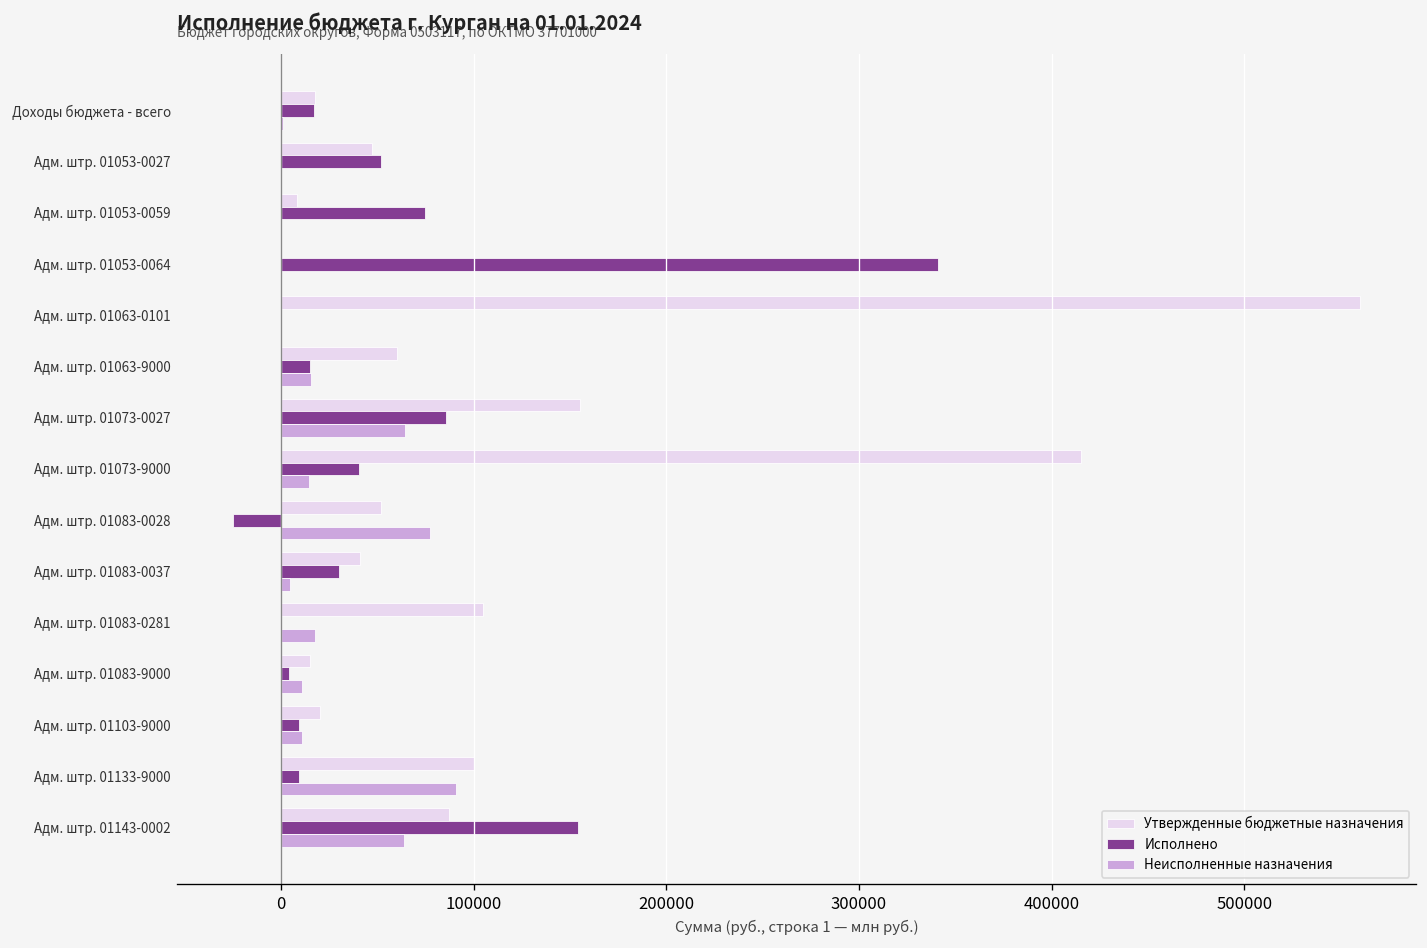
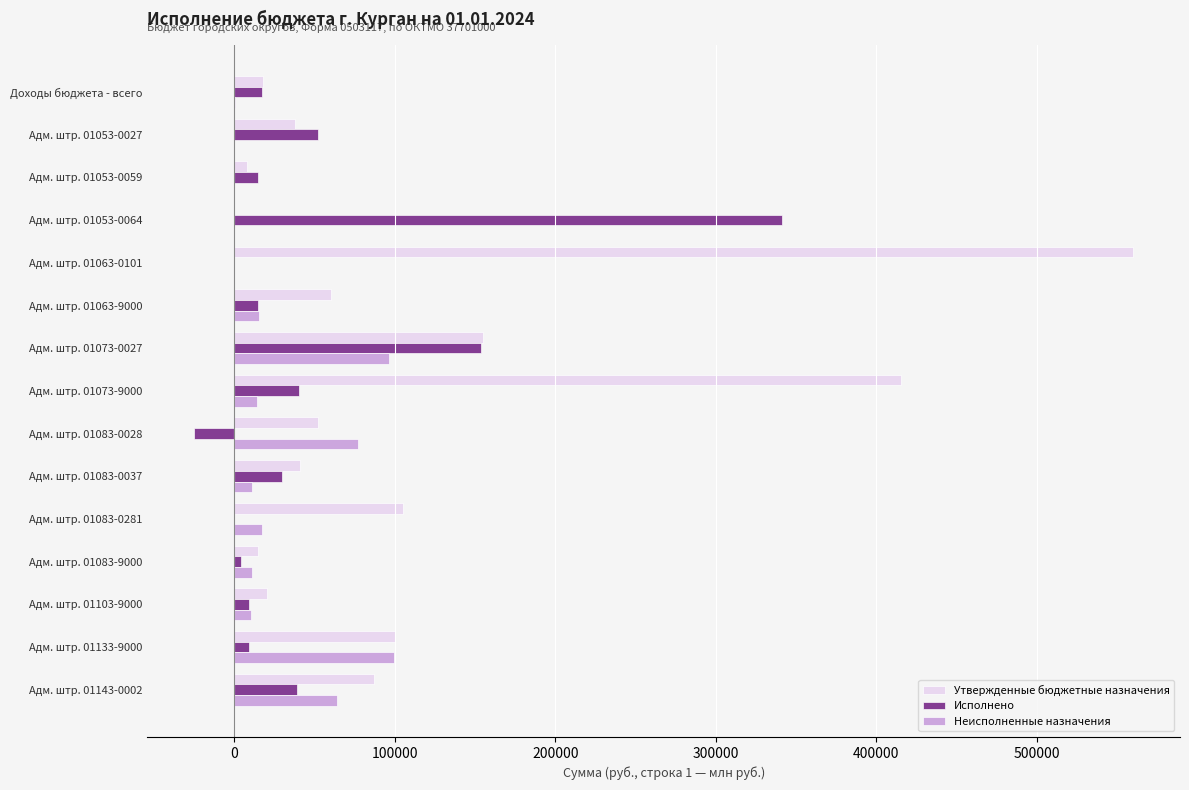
Утвержденные бюджетные назначения, Адм. штр. 01053-0027: 47000 -> 38000
Исполнено, Адм. штр. 01053-0059: 75000 -> 15000
Исполнено, Адм. штр. 01073-0027: 86000 -> 154000
Неисполненные назначения, Адм. штр. 01073-0027: 64000 -> 96000
Неисполненные назначения, Адм. штр. 01083-0037: 5000 -> 11000
Неисполненные назначения, Адм. штр. 01133-9000: 91000 -> 99000
Исполнено, Адм. штр. 01143-0002: 154000 -> 39000
